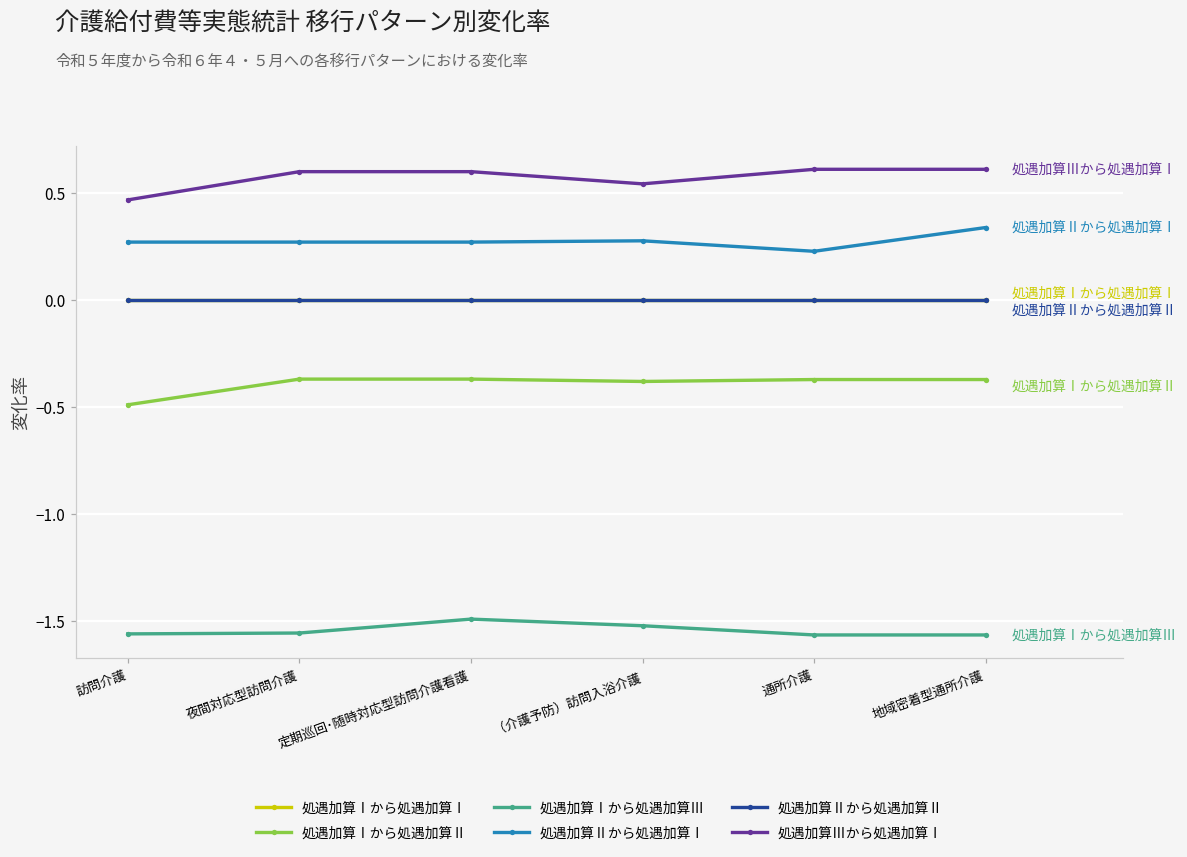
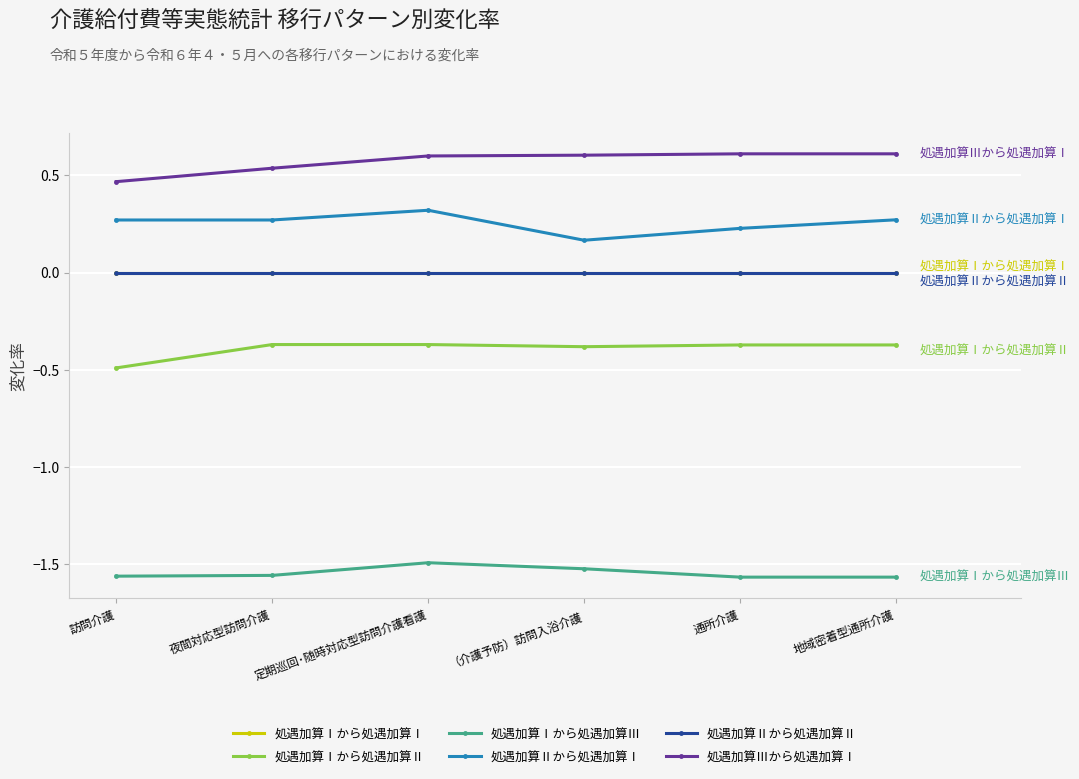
処遇加算Ⅲから処遇加算Ⅰ, 夜間対応型訪問介護: 0.60 -> 0.54
処遇加算Ⅱから処遇加算Ⅰ, 定期巡回･随時対応型訪問介護看護: 0.27 -> 0.32
処遇加算Ⅱから処遇加算Ⅰ, （介護予防）訪問入浴介護: 0.28 -> 0.17
処遇加算Ⅲから処遇加算Ⅰ, （介護予防）訪問入浴介護: 0.54 -> 0.60
処遇加算Ⅱから処遇加算Ⅰ, 地域密着型通所介護: 0.34 -> 0.27
